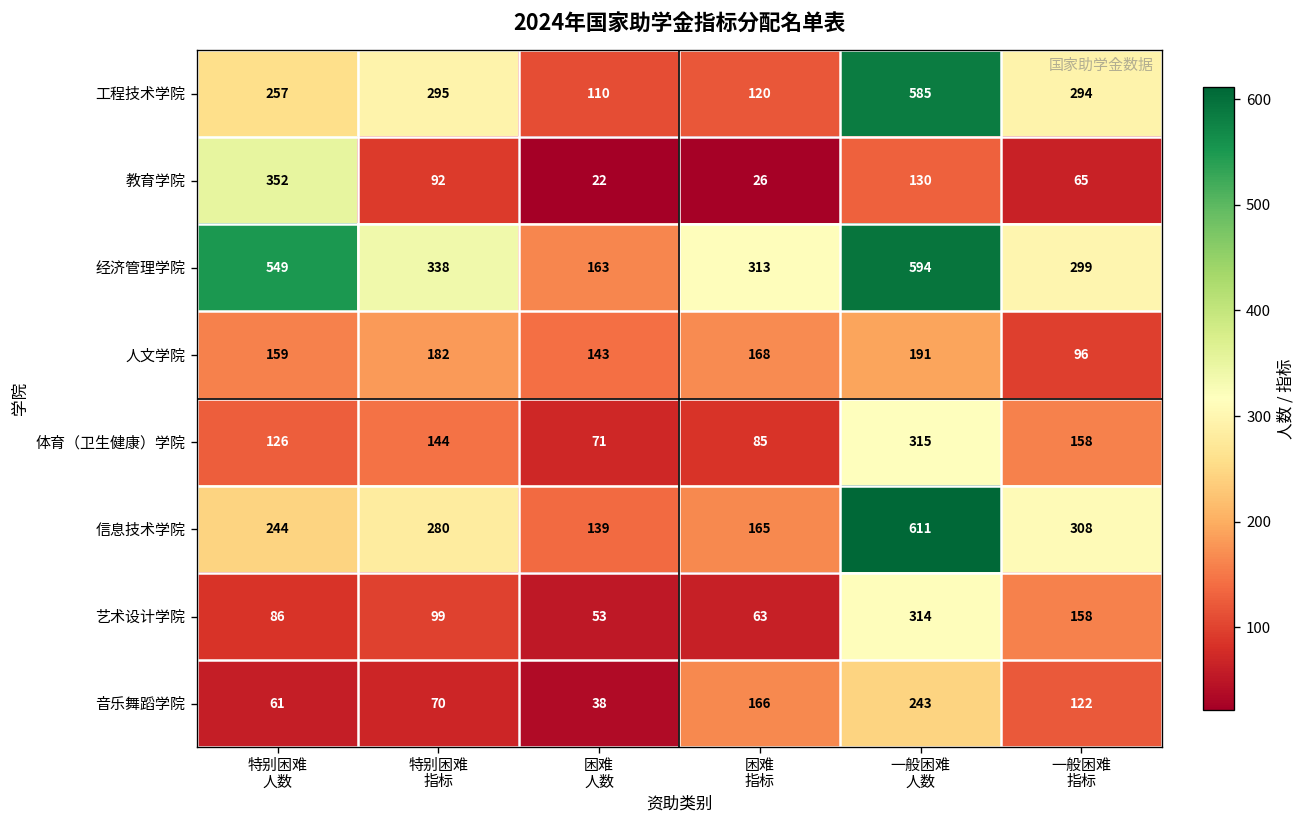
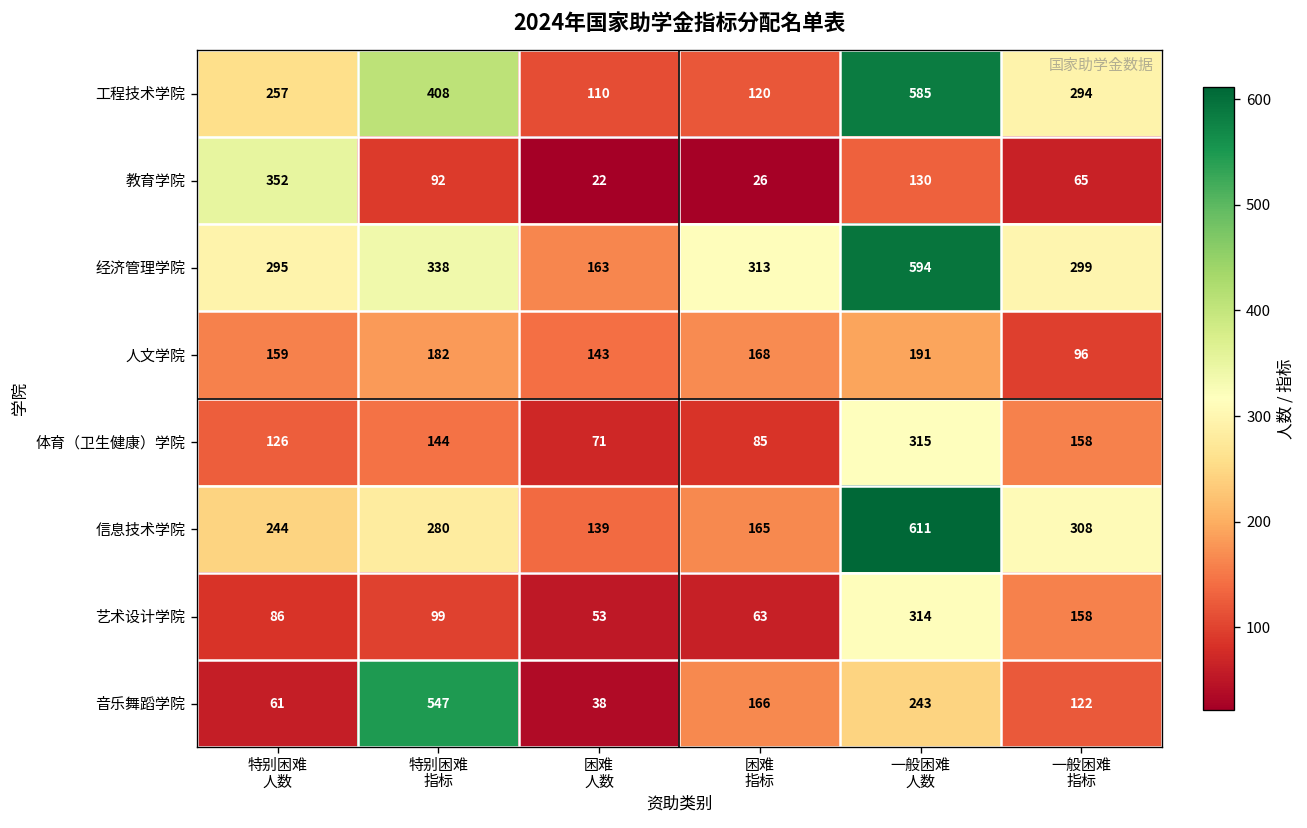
工程技术学院, 特别困难 指标: 295 -> 408
经济管理学院, 特别困难 人数: 549 -> 295
音乐舞蹈学院, 特别困难 指标: 70 -> 547
